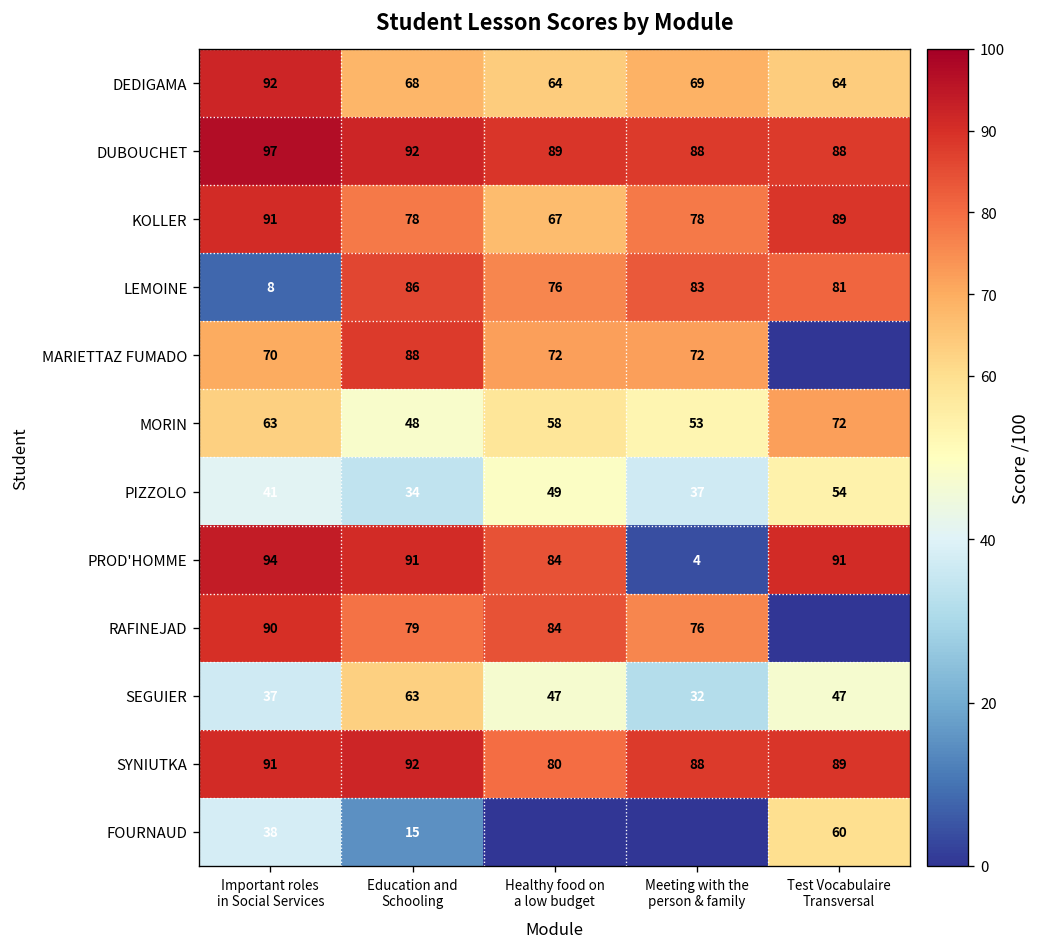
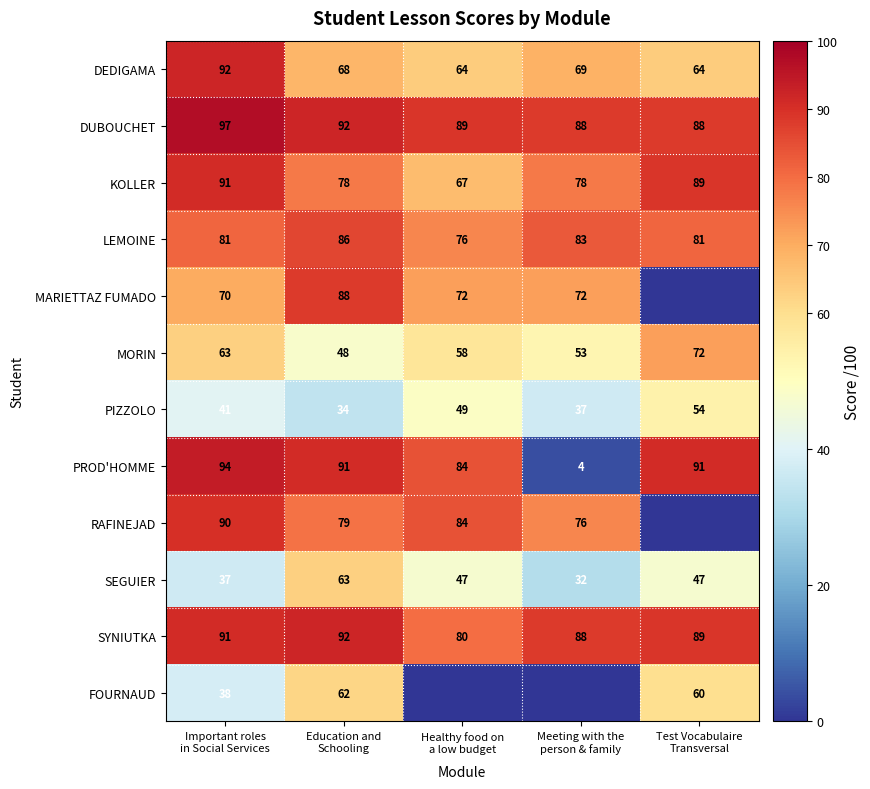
LEMOINE, Important roles in Social Services: 8 -> 81
FOURNAUD, Education and Schooling: 15 -> 62
